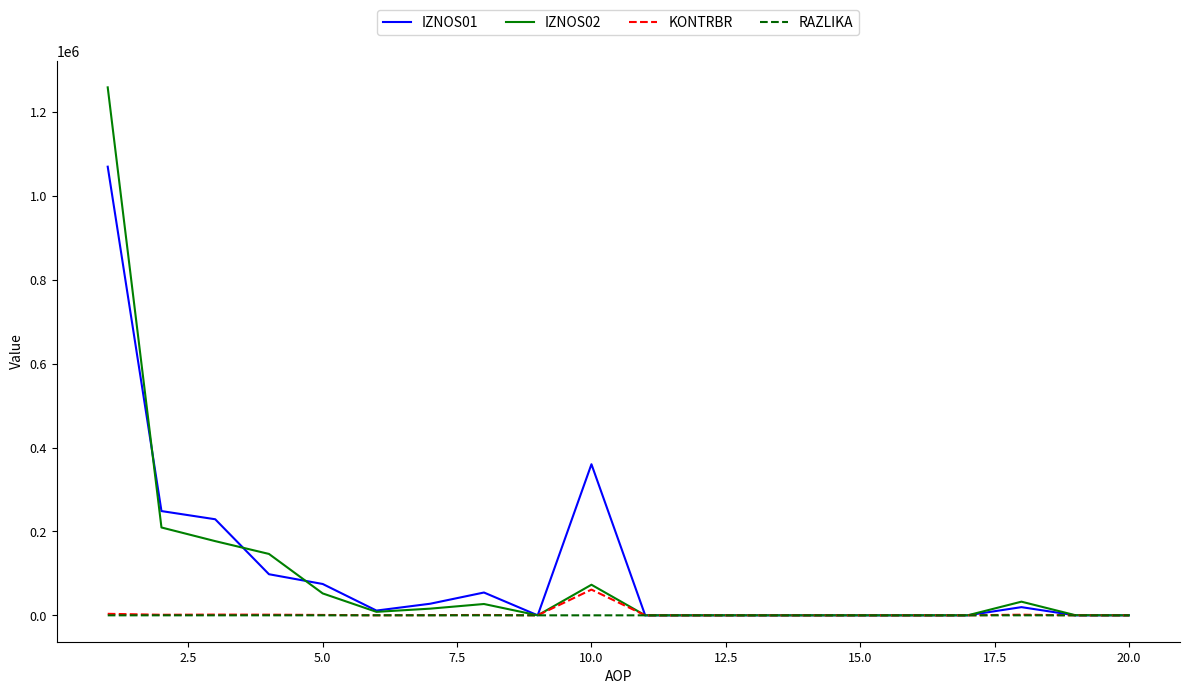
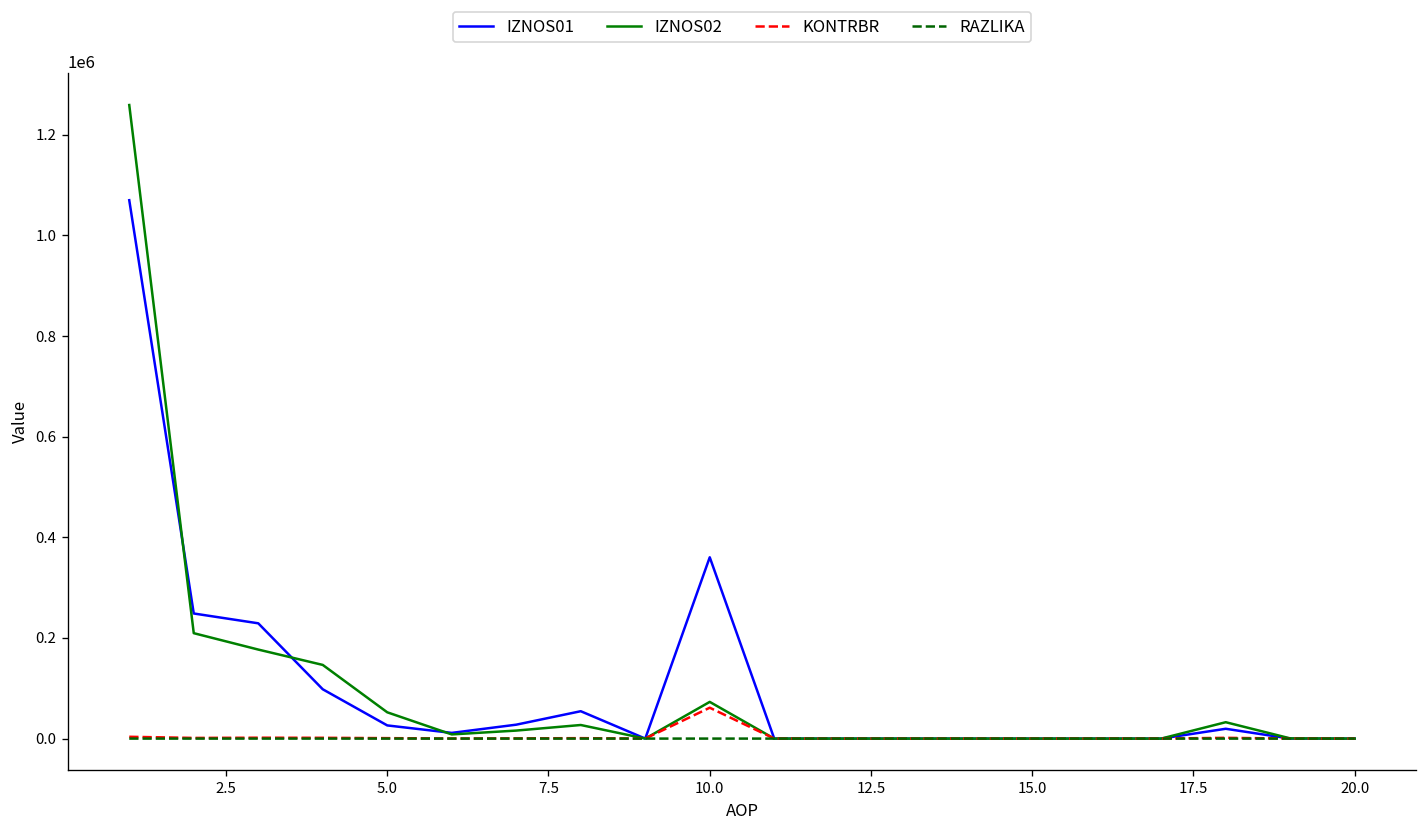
IZNOS01, 5.0: 70000 -> 30000
